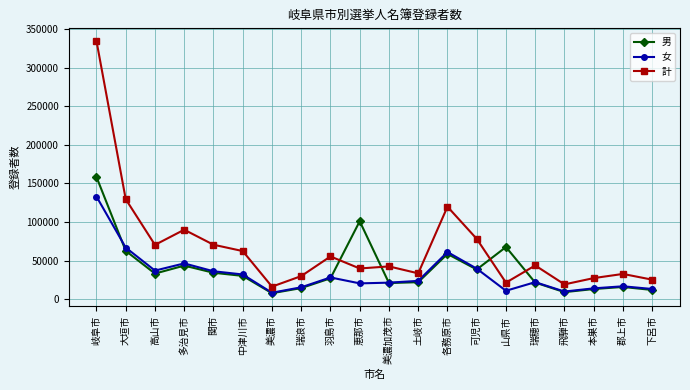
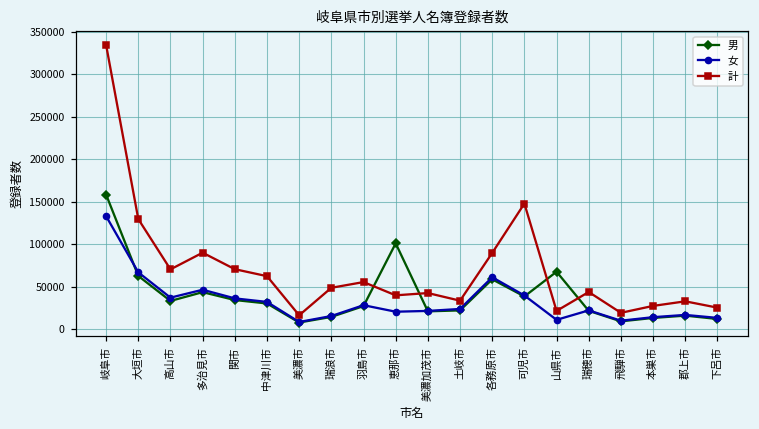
計, 瑞浪市: 30000 -> 50000
計, 各務原市: 120000 -> 90000
計, 可児市: 80000 -> 150000
